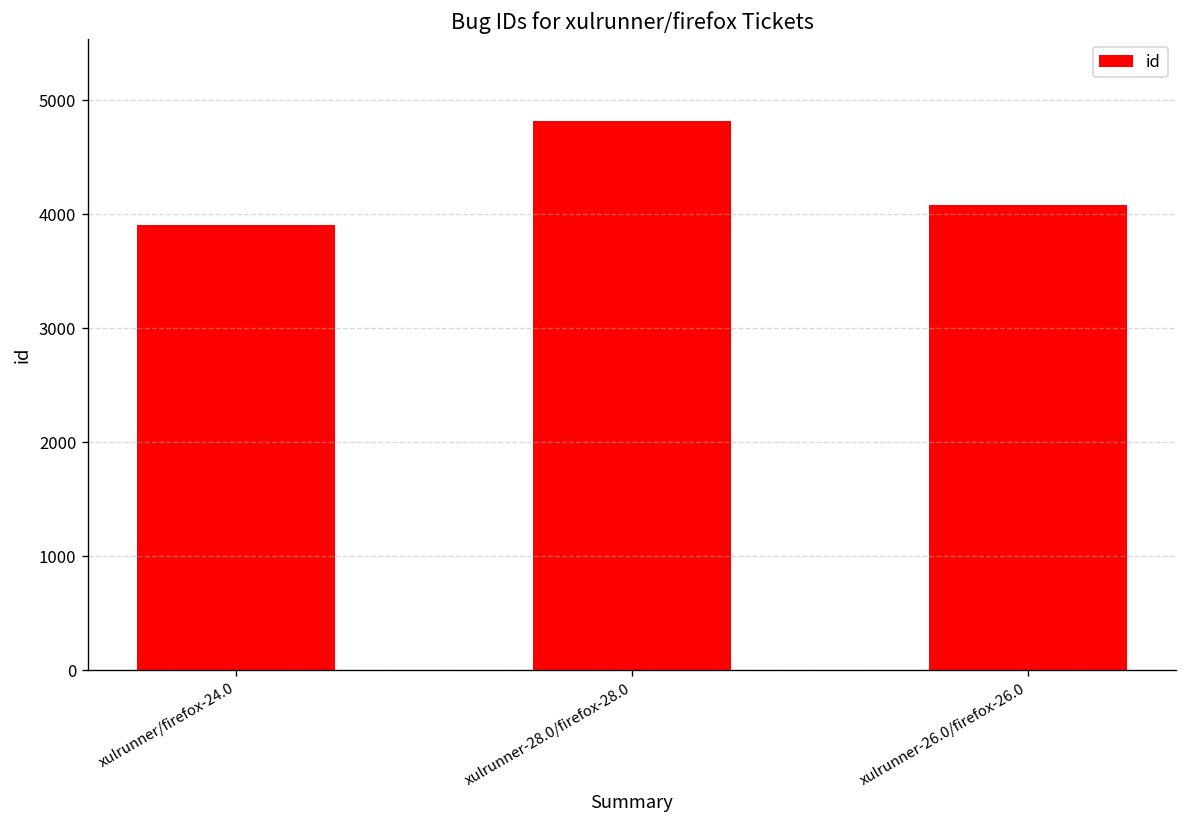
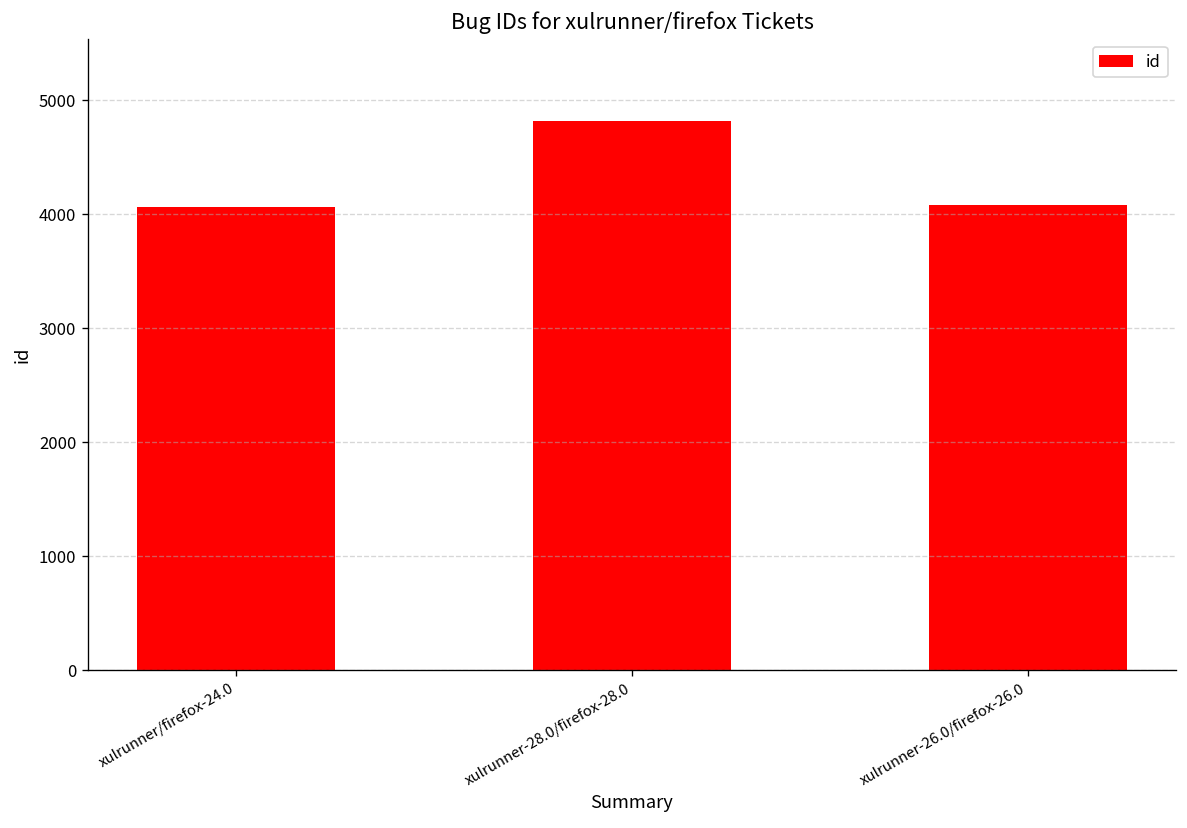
xulrunner/firefox-24.0: 3900 -> 4100
